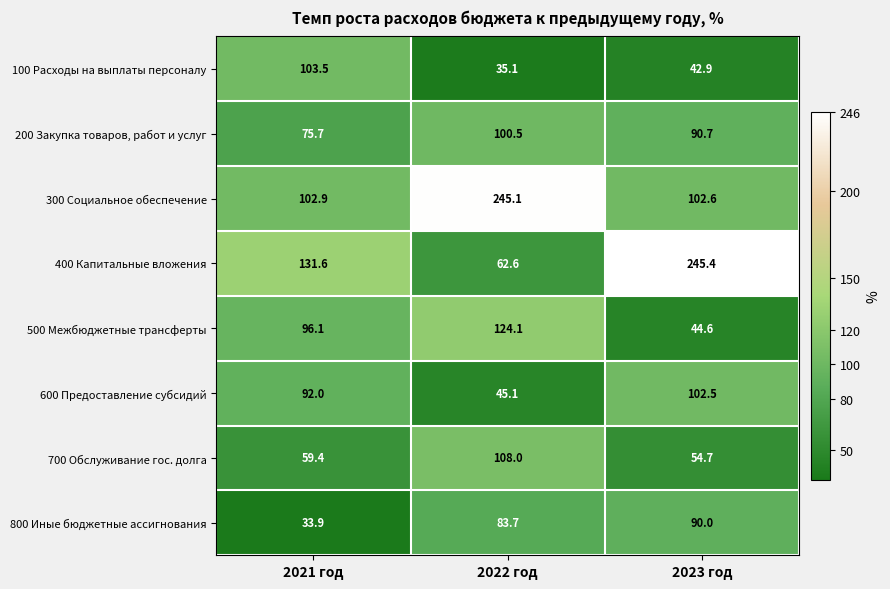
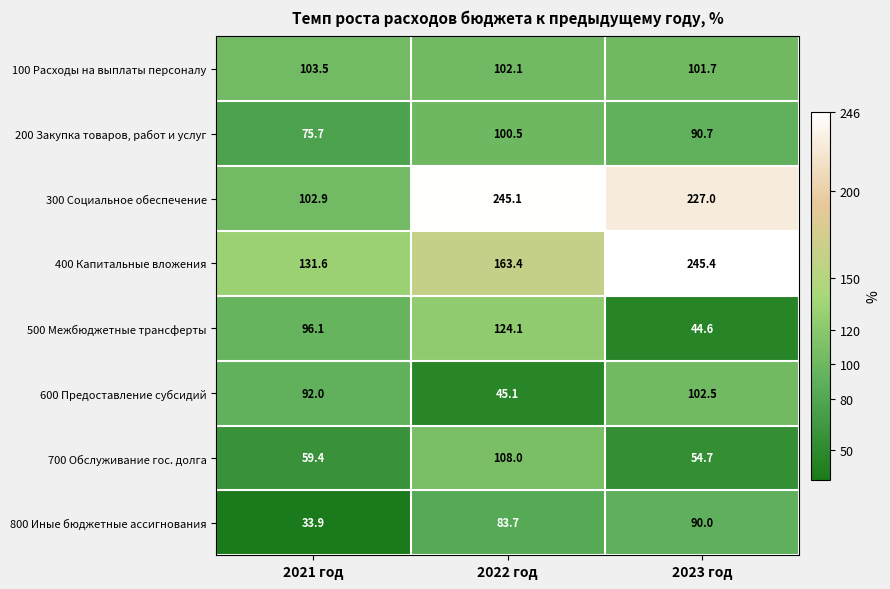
100 Расходы на выплаты персоналу, 2022 год: 35.1 -> 102.1
100 Расходы на выплаты персоналу, 2023 год: 42.9 -> 101.7
300 Социальное обеспечение, 2023 год: 102.6 -> 227.0
400 Капитальные вложения, 2022 год: 62.6 -> 163.4
